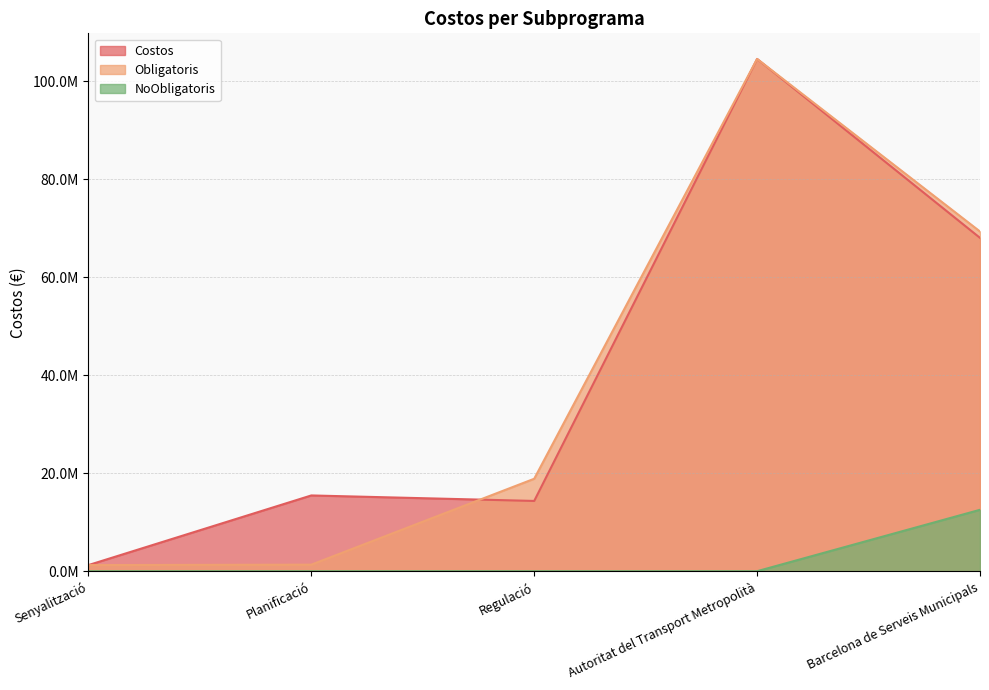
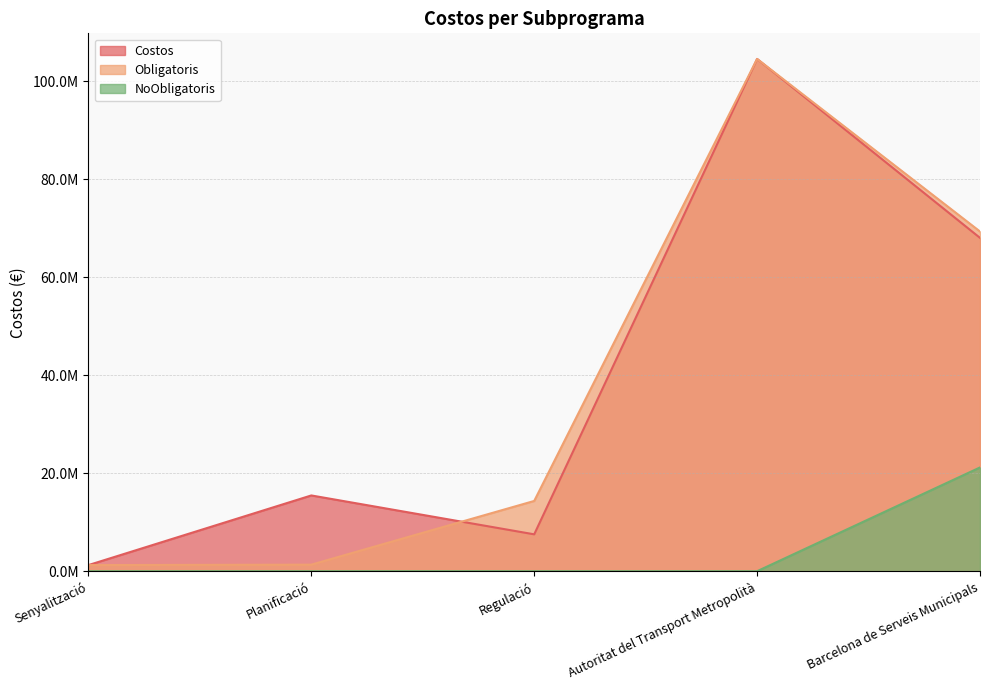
Costos, Regulació: 14000000 -> 8000000
Obligatoris, Regulació: 19000000 -> 14000000
NoObligatoris, Barcelona de Serveis Municipals: 13000000 -> 21000000
